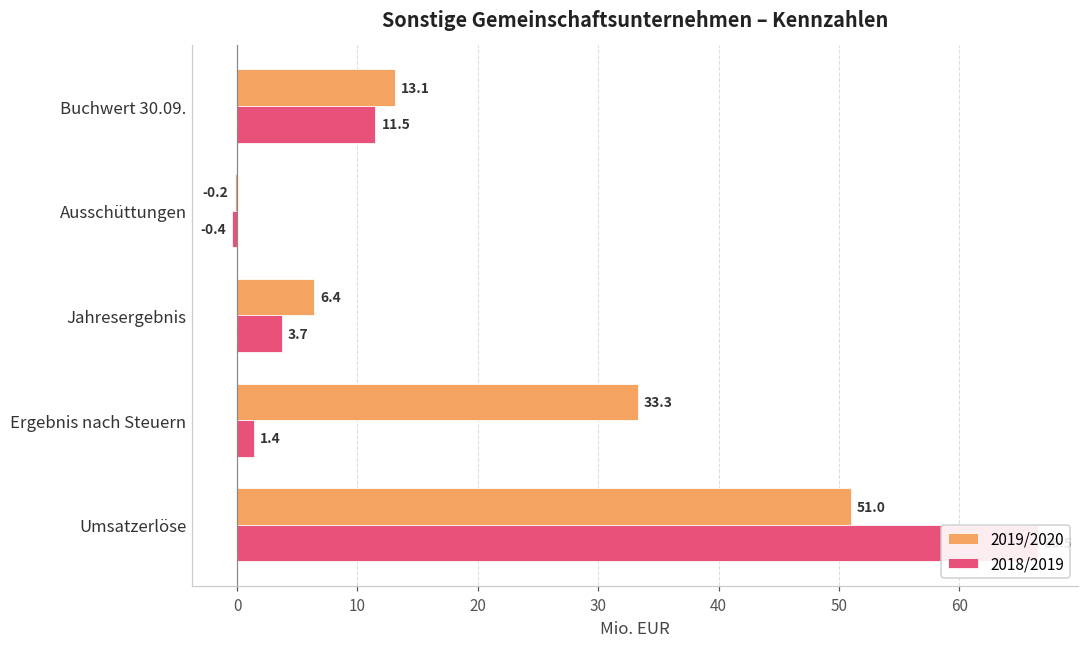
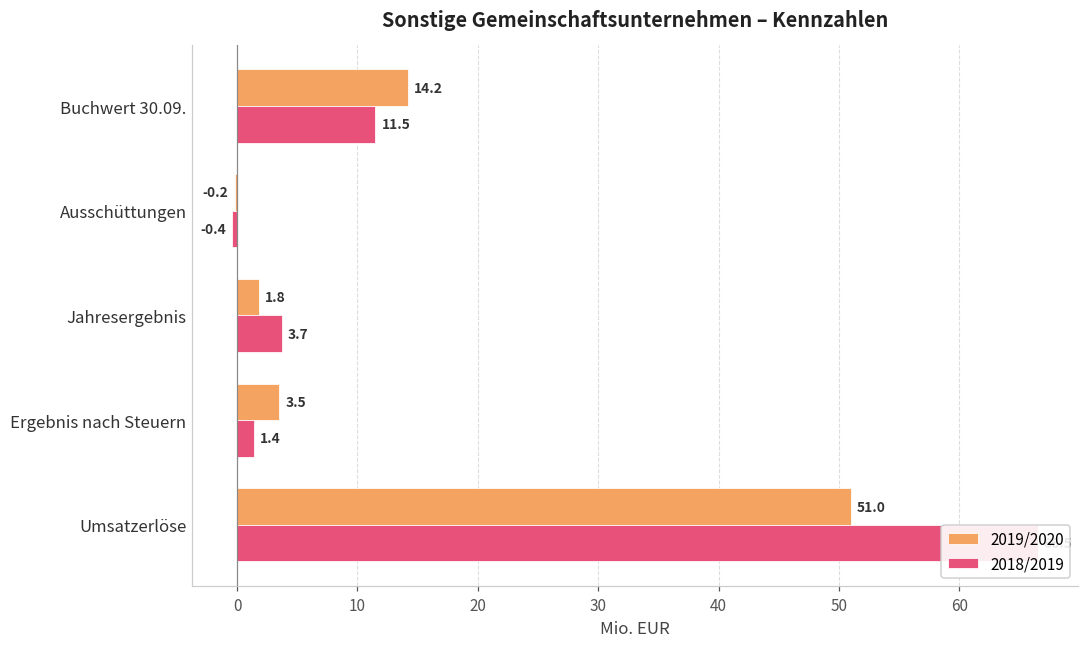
2019/2020, Buchwert 30.09.: 13.1 -> 14.2
2019/2020, Jahresergebnis: 6.4 -> 1.8
2019/2020, Ergebnis nach Steuern: 33.3 -> 3.5
